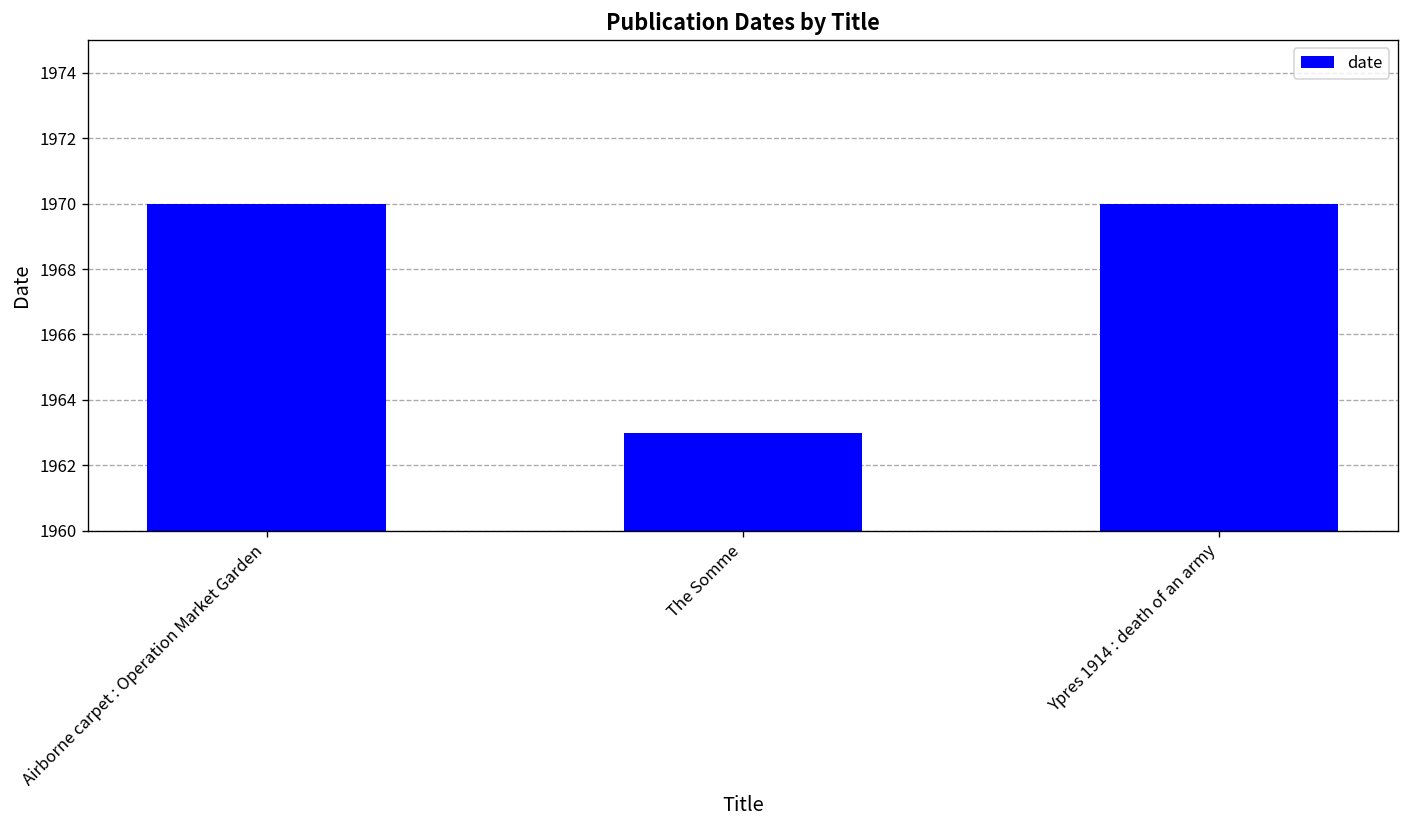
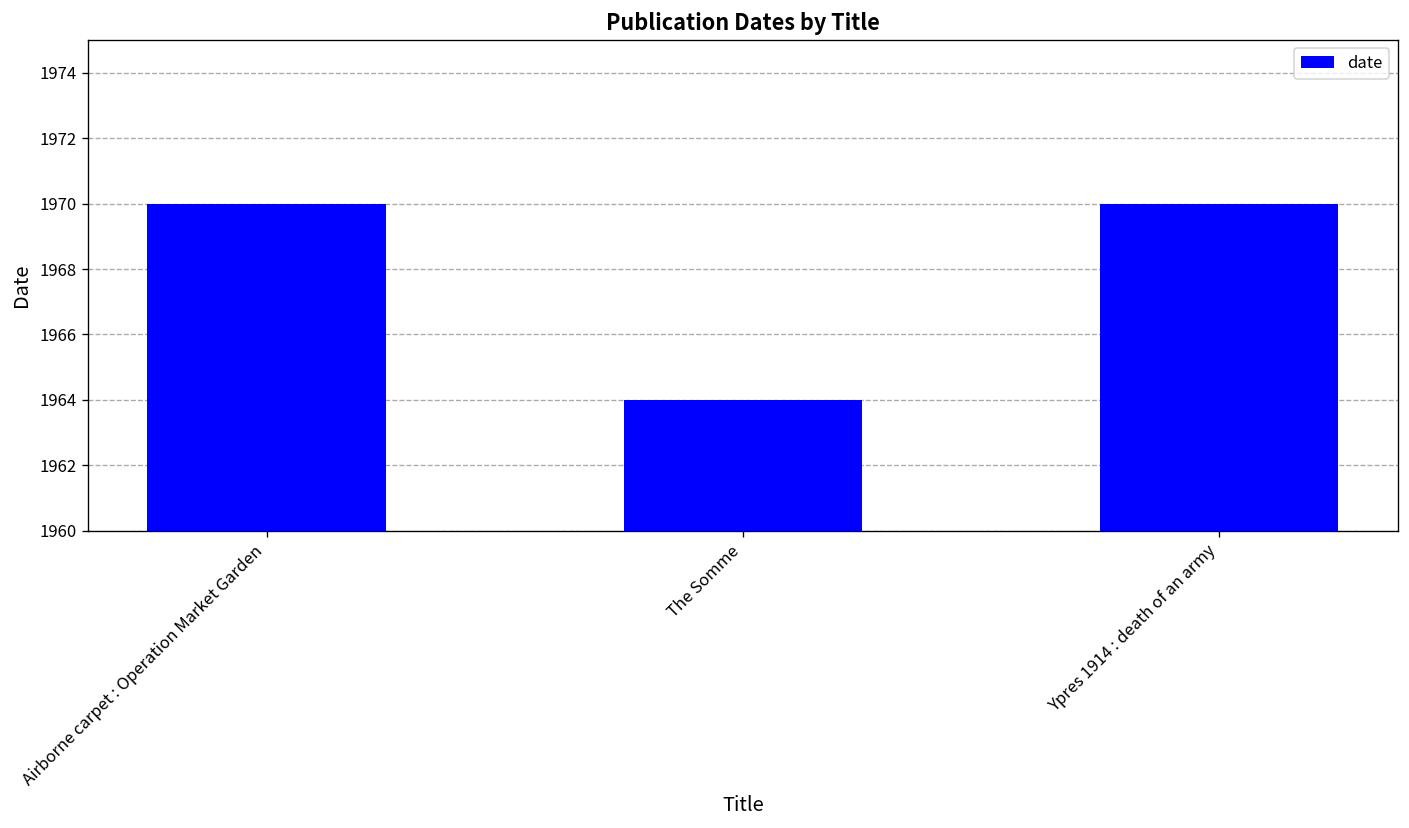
The Somme: 1963 -> 1964
